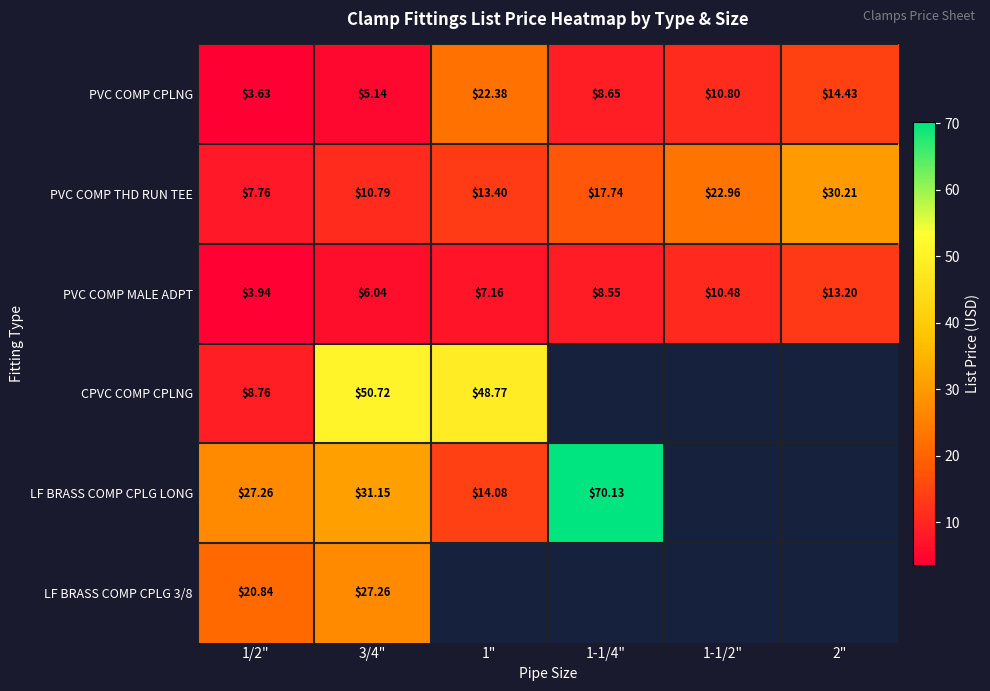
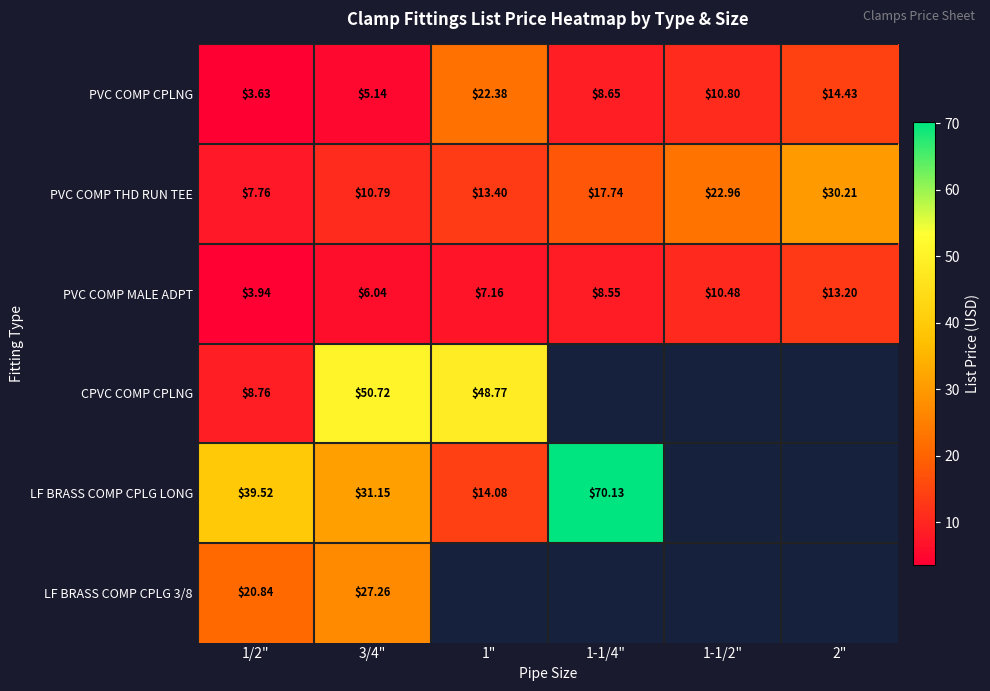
LF BRASS COMP CPLG LONG, 1/2": $27.26 -> $39.52
